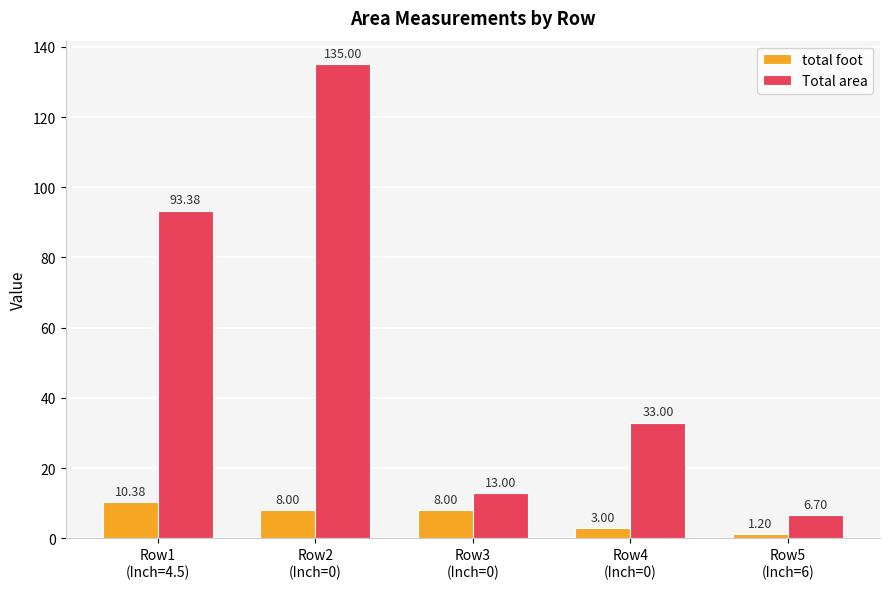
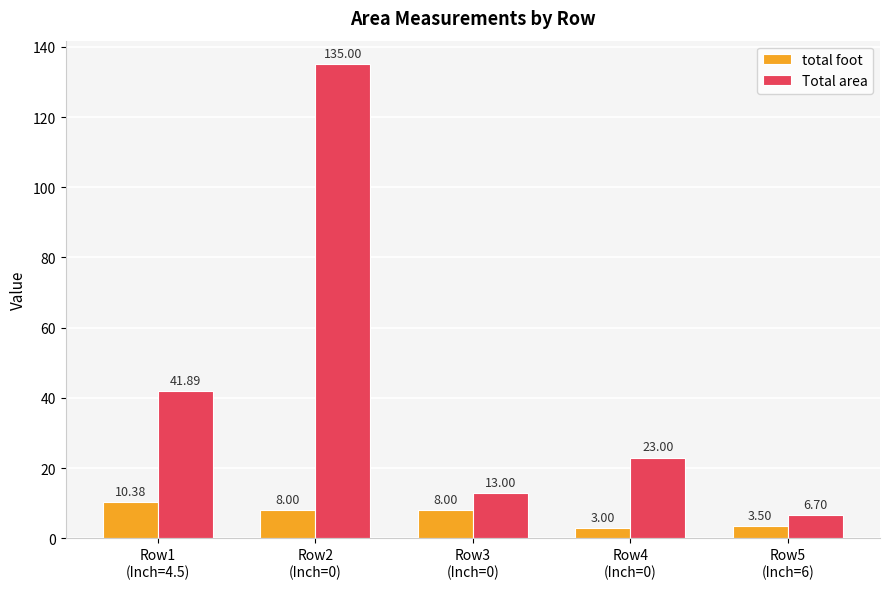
Total area, Row1 (Inch=4.5): 93.38 -> 41.89
Total area, Row4 (Inch=0): 33.00 -> 23.00
total foot, Row5 (Inch=6): 1.20 -> 3.50
